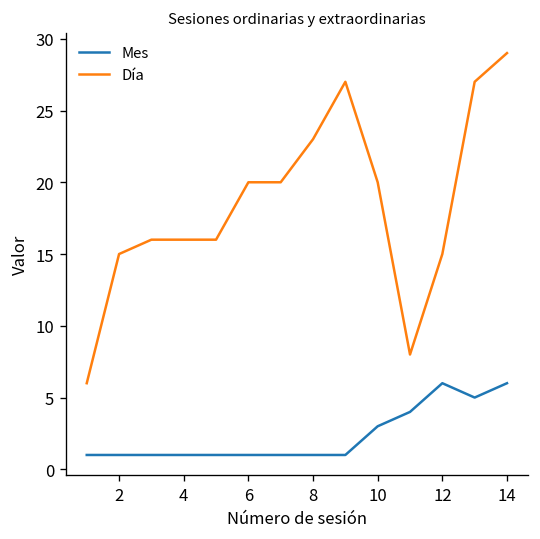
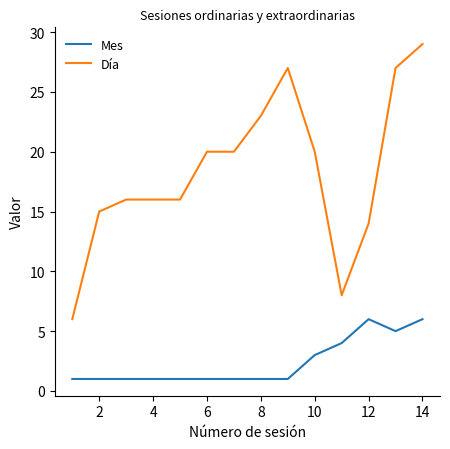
Día, 12: 15 -> 14
